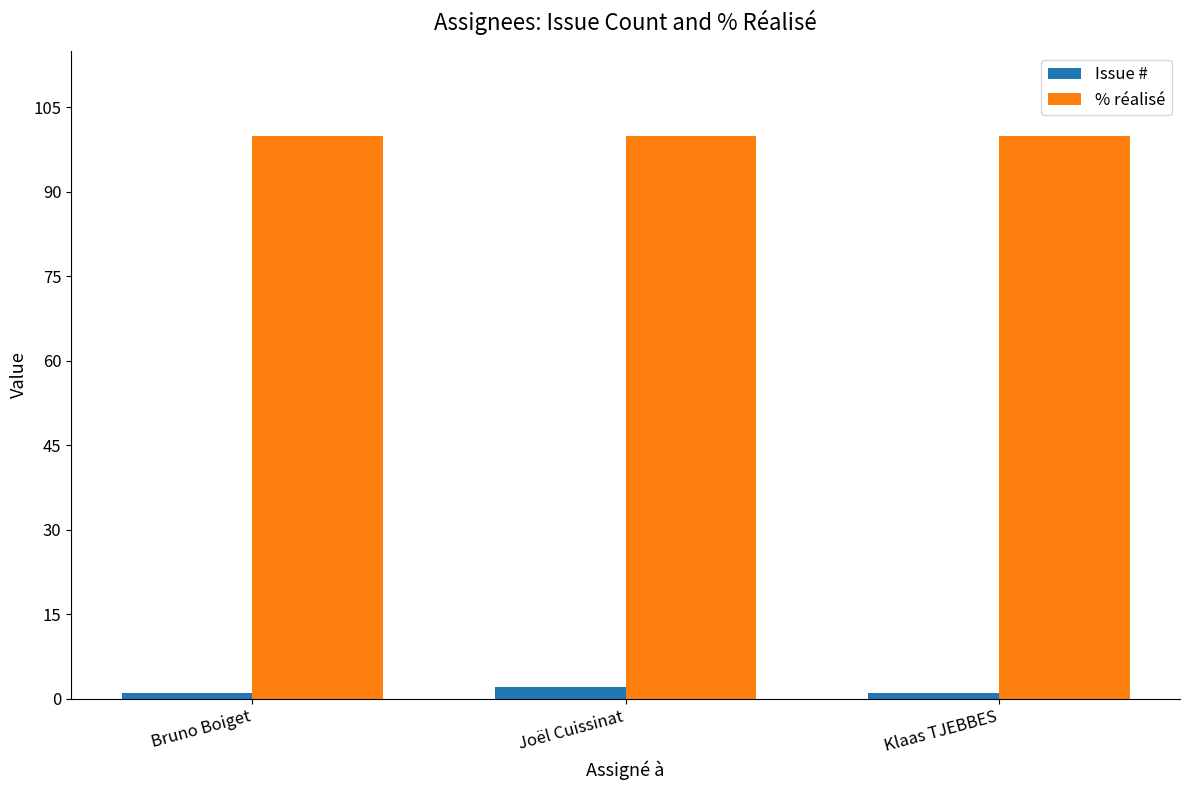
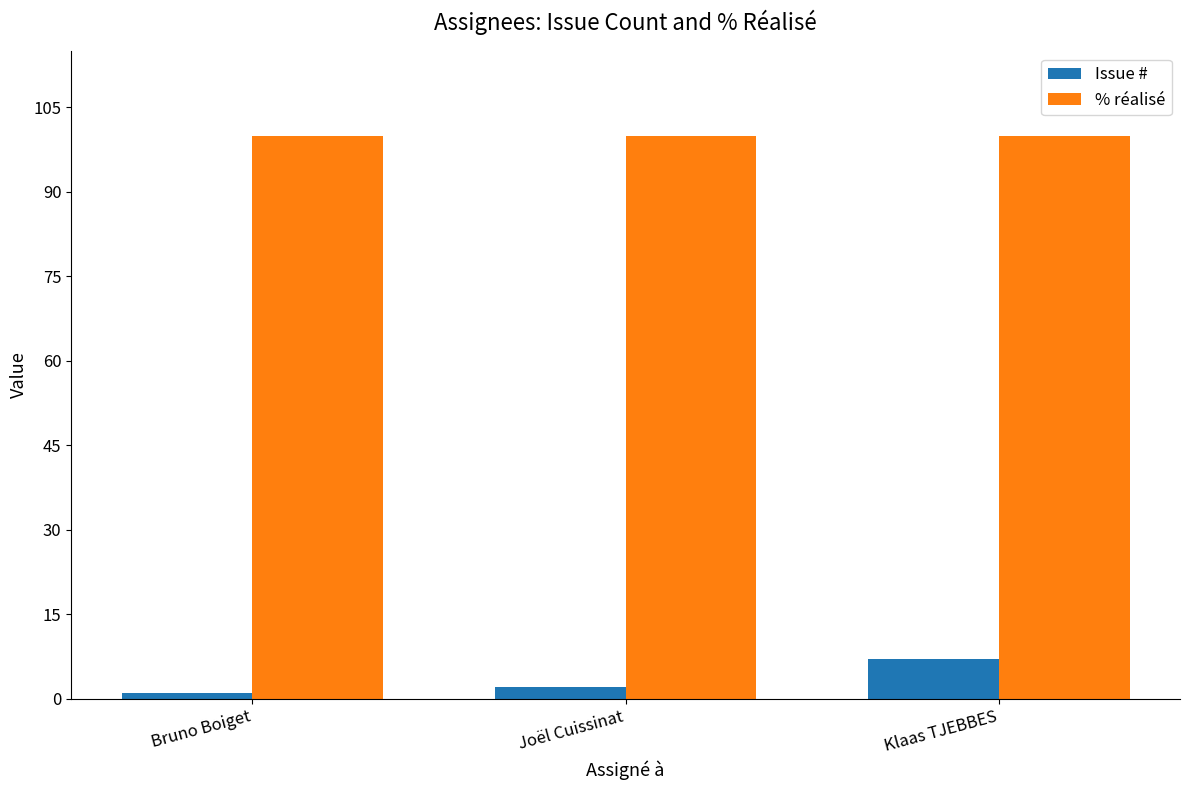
Issue #, Klaas TJEBBES: 1 -> 7
